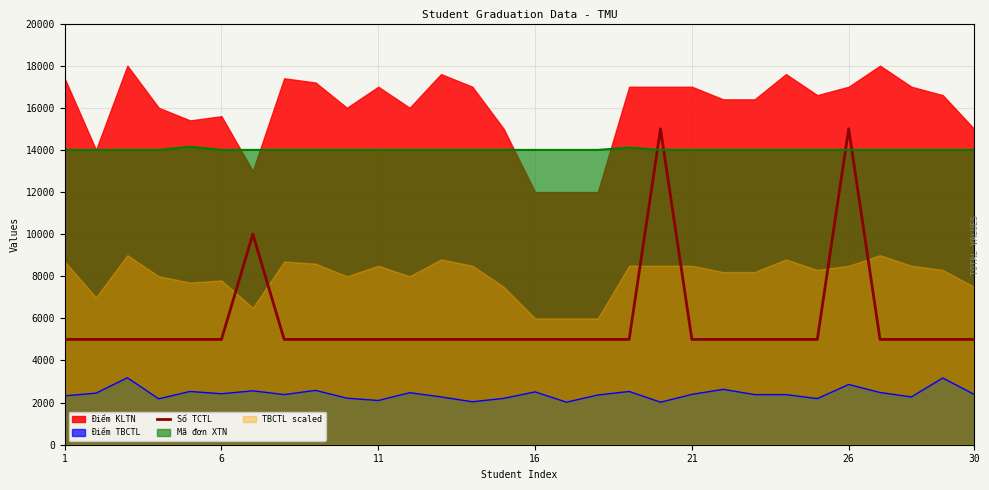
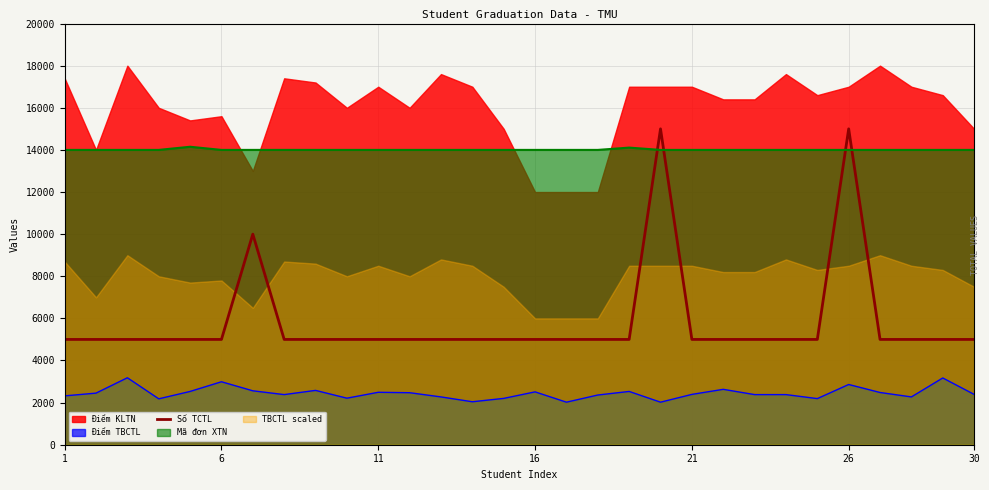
Điểm TBCTL, 6: 2400 -> 3000
Điểm TBCTL, 11: 2100 -> 2500
